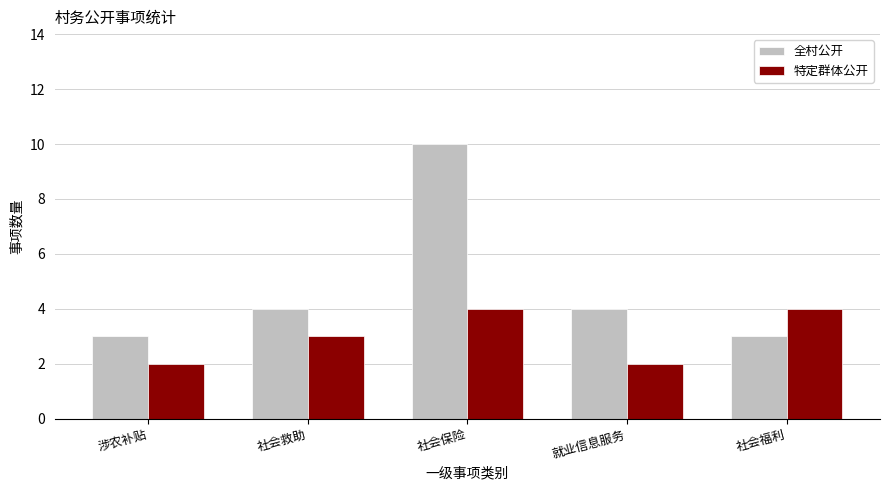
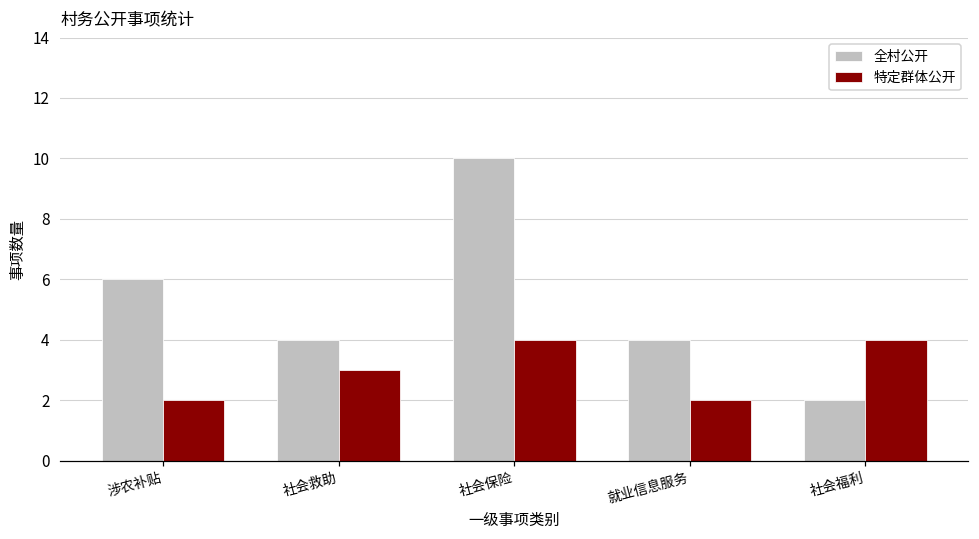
全村公开, 涉农补贴: 3 -> 6
全村公开, 社会福利: 3 -> 2
